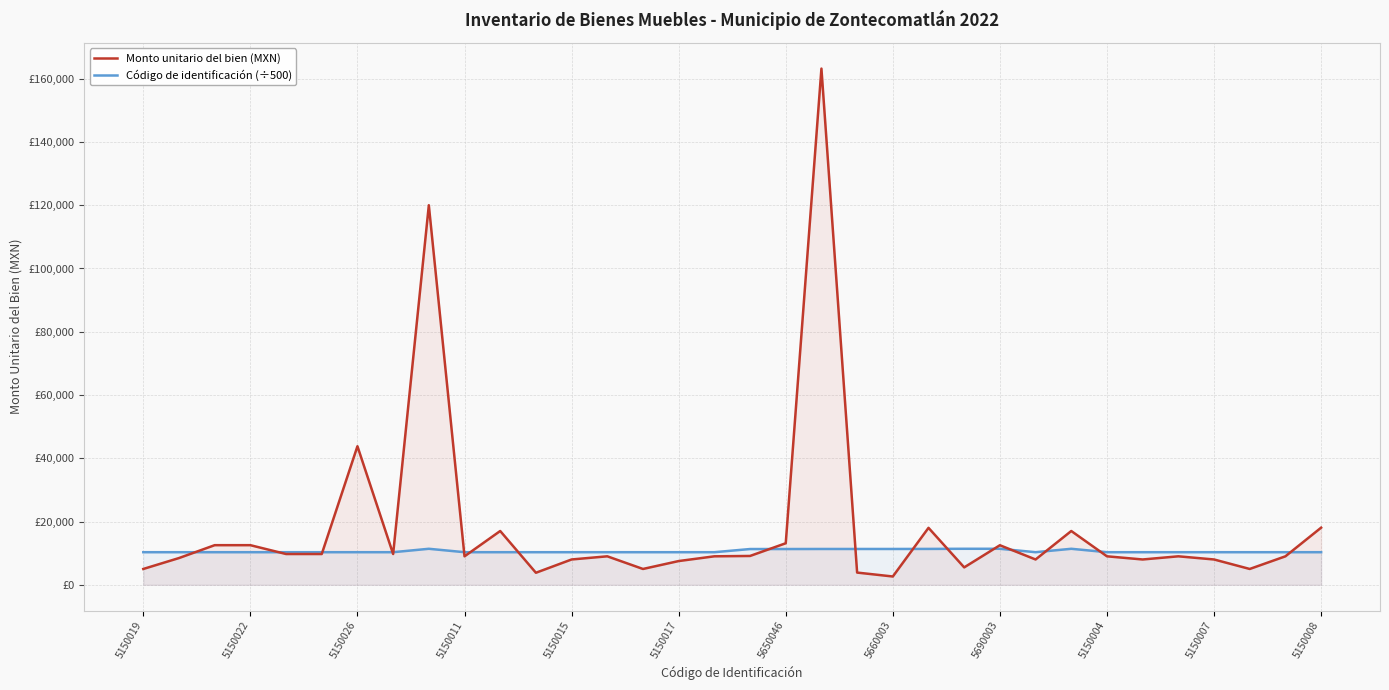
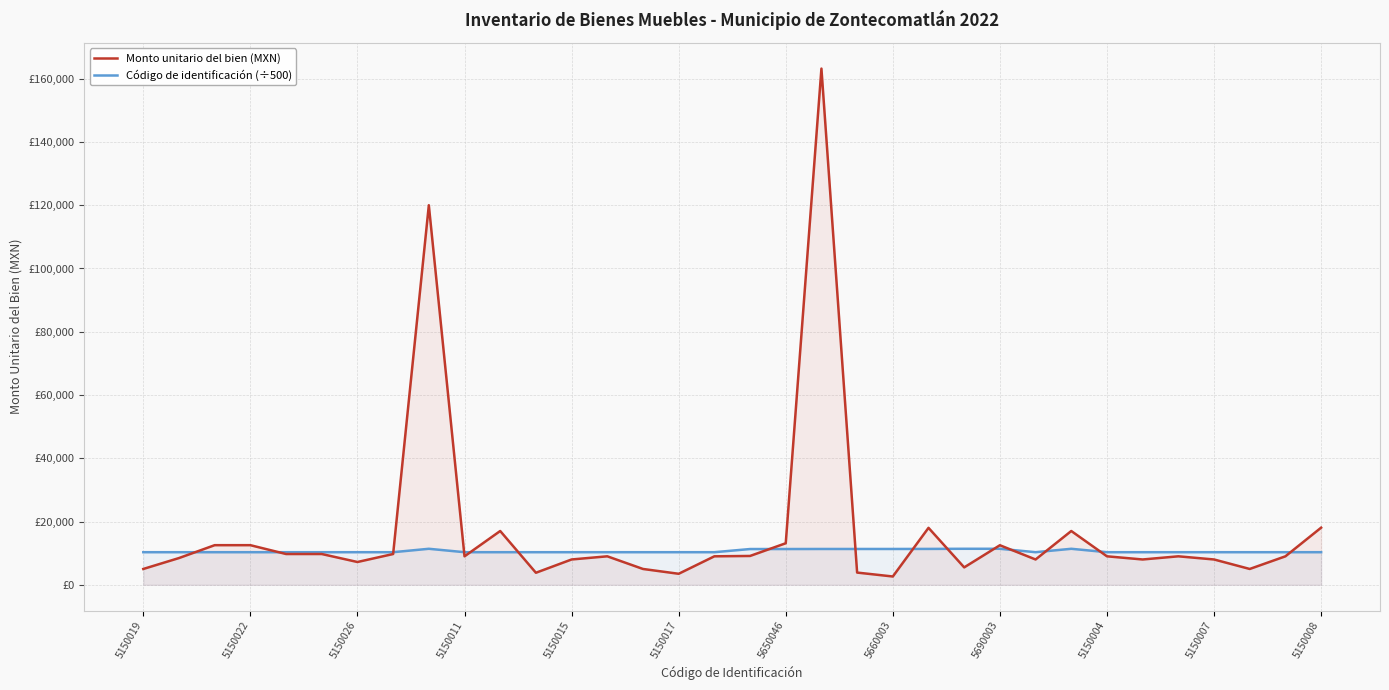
Monto unitario del bien (MXN), 5150026: £44,000 -> £7,000
Monto unitario del bien (MXN), 5150017: £8,000 -> £3,000
